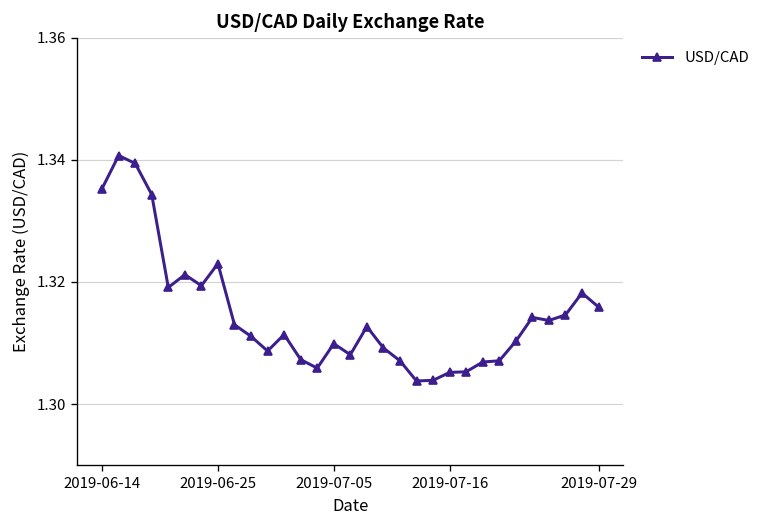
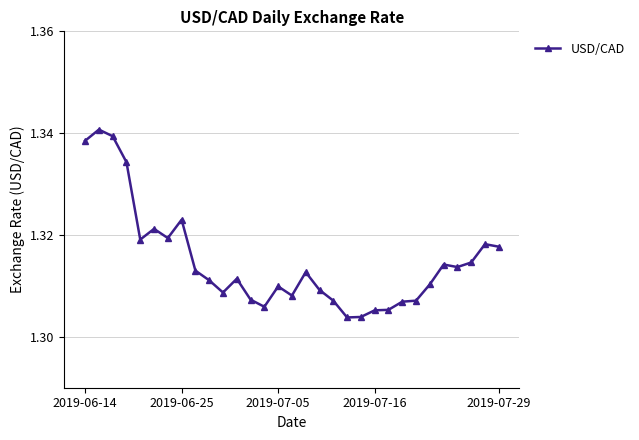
2019-06-14: 1.335 -> 1.339
2019-07-29: 1.316 -> 1.318
